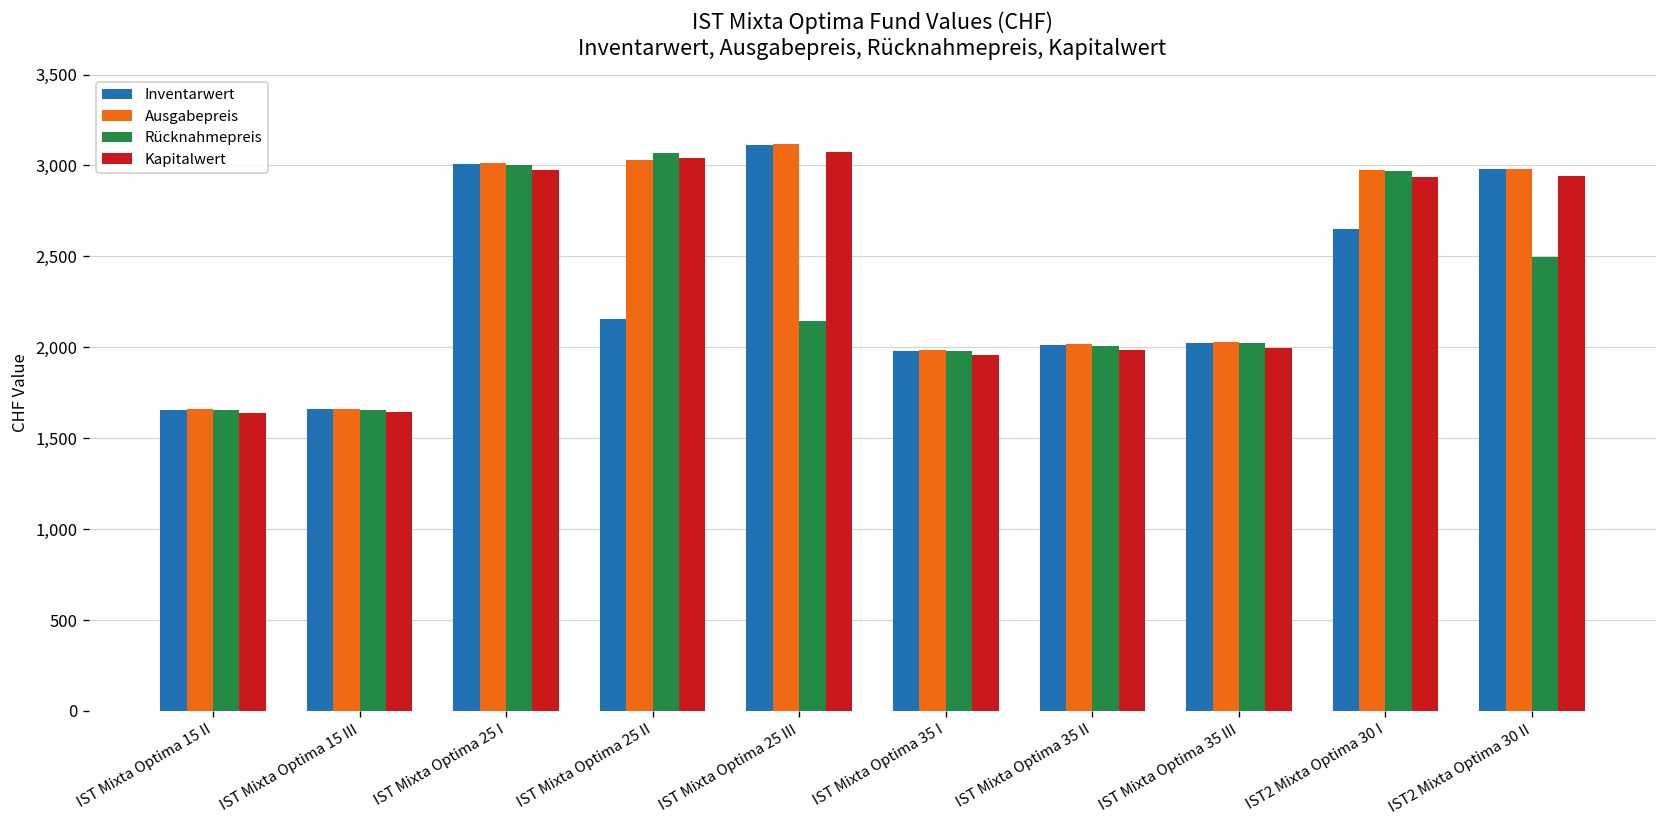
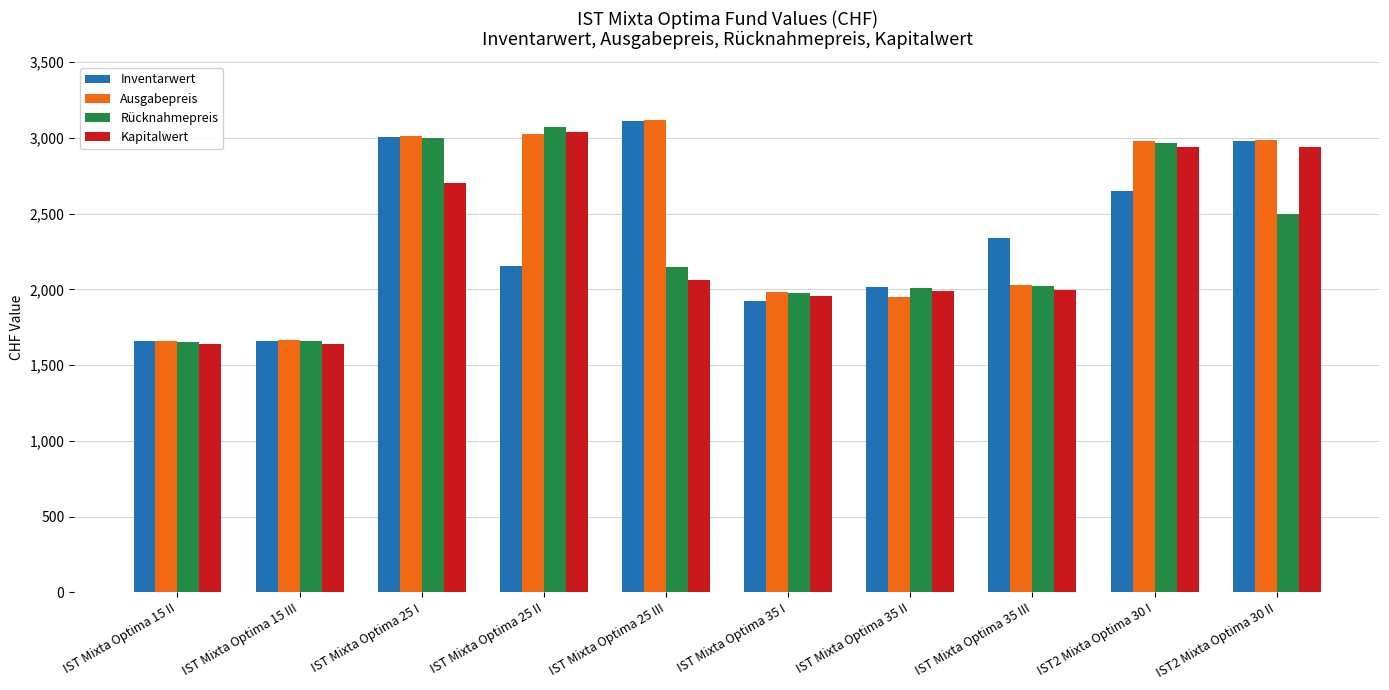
Kapitalwert, IST Mixta Optima 25 I: 2,980 -> 2,700
Kapitalwert, IST Mixta Optima 25 III: 3,070 -> 2,060
Inventarwert, IST Mixta Optima 35 I: 1,980 -> 1,920
Ausgabepreis, IST Mixta Optima 35 II: 2,020 -> 1,950
Inventarwert, IST Mixta Optima 35 III: 2,030 -> 2,340
